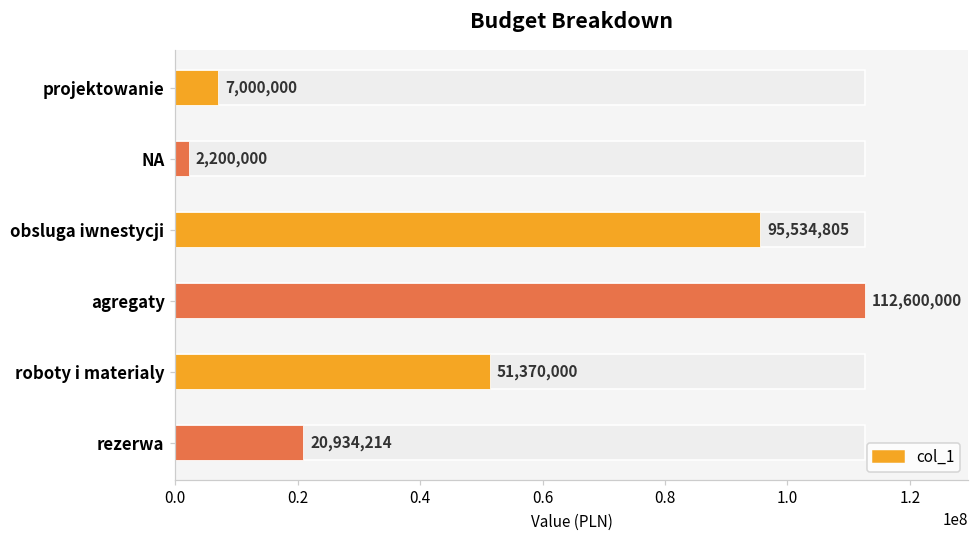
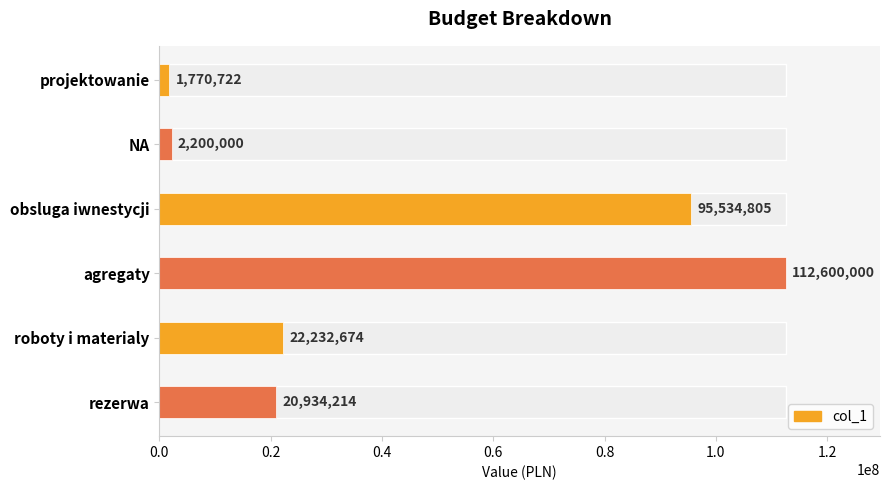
projektowanie: 7,000,000 -> 1,770,722
roboty i materialy: 51,370,000 -> 22,232,674
